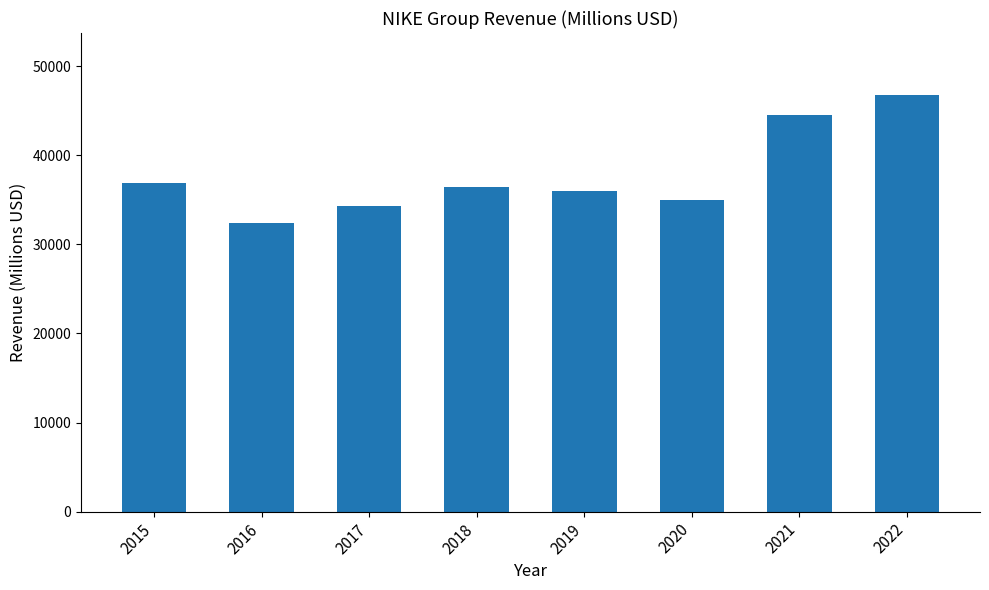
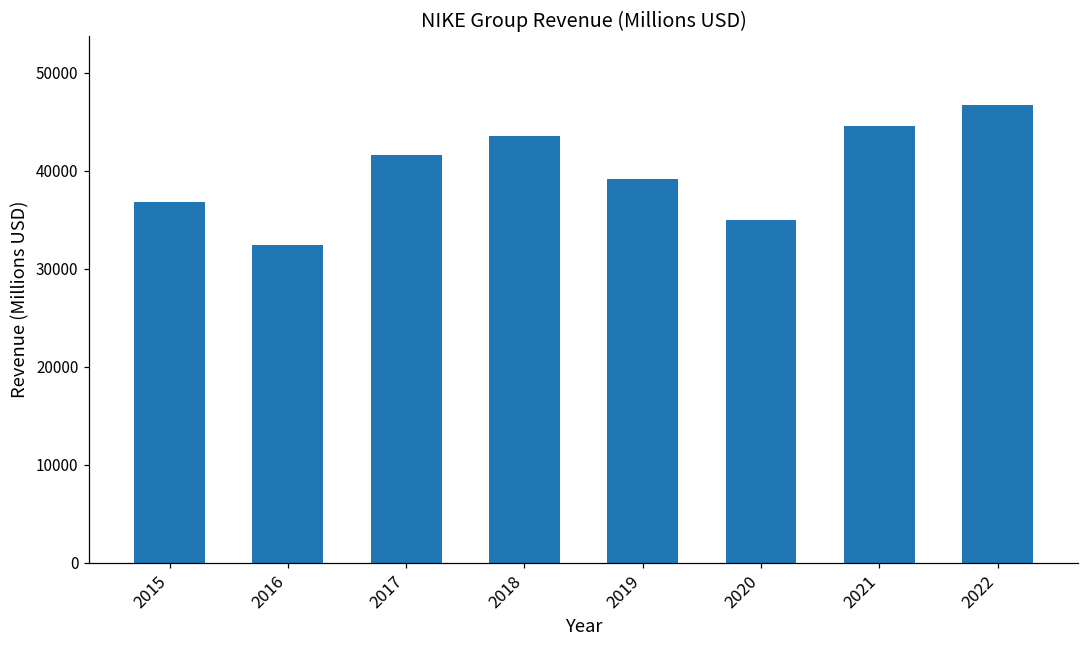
2017: 34000 -> 42000
2018: 36000 -> 44000
2019: 36000 -> 39000
